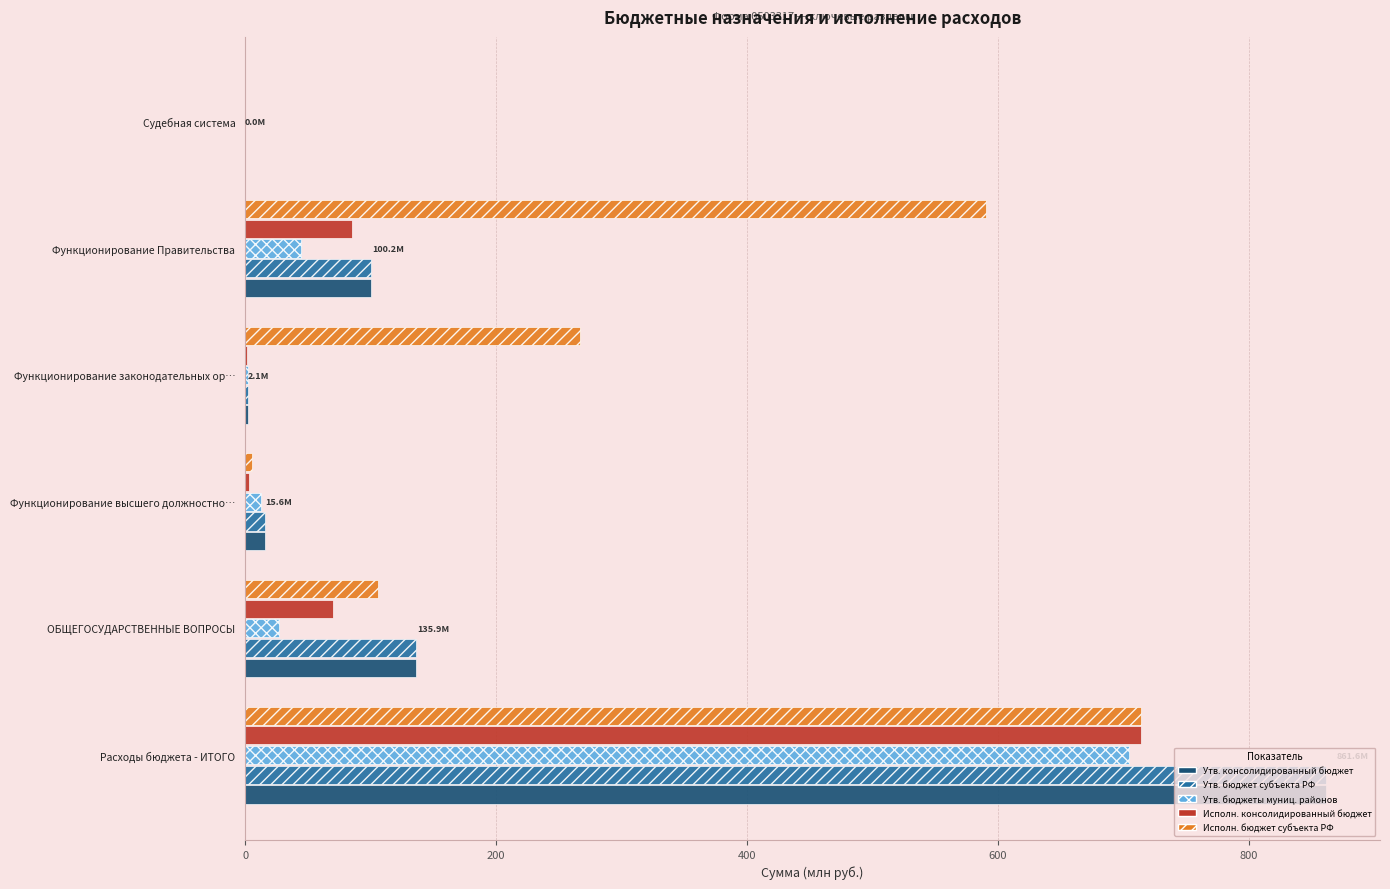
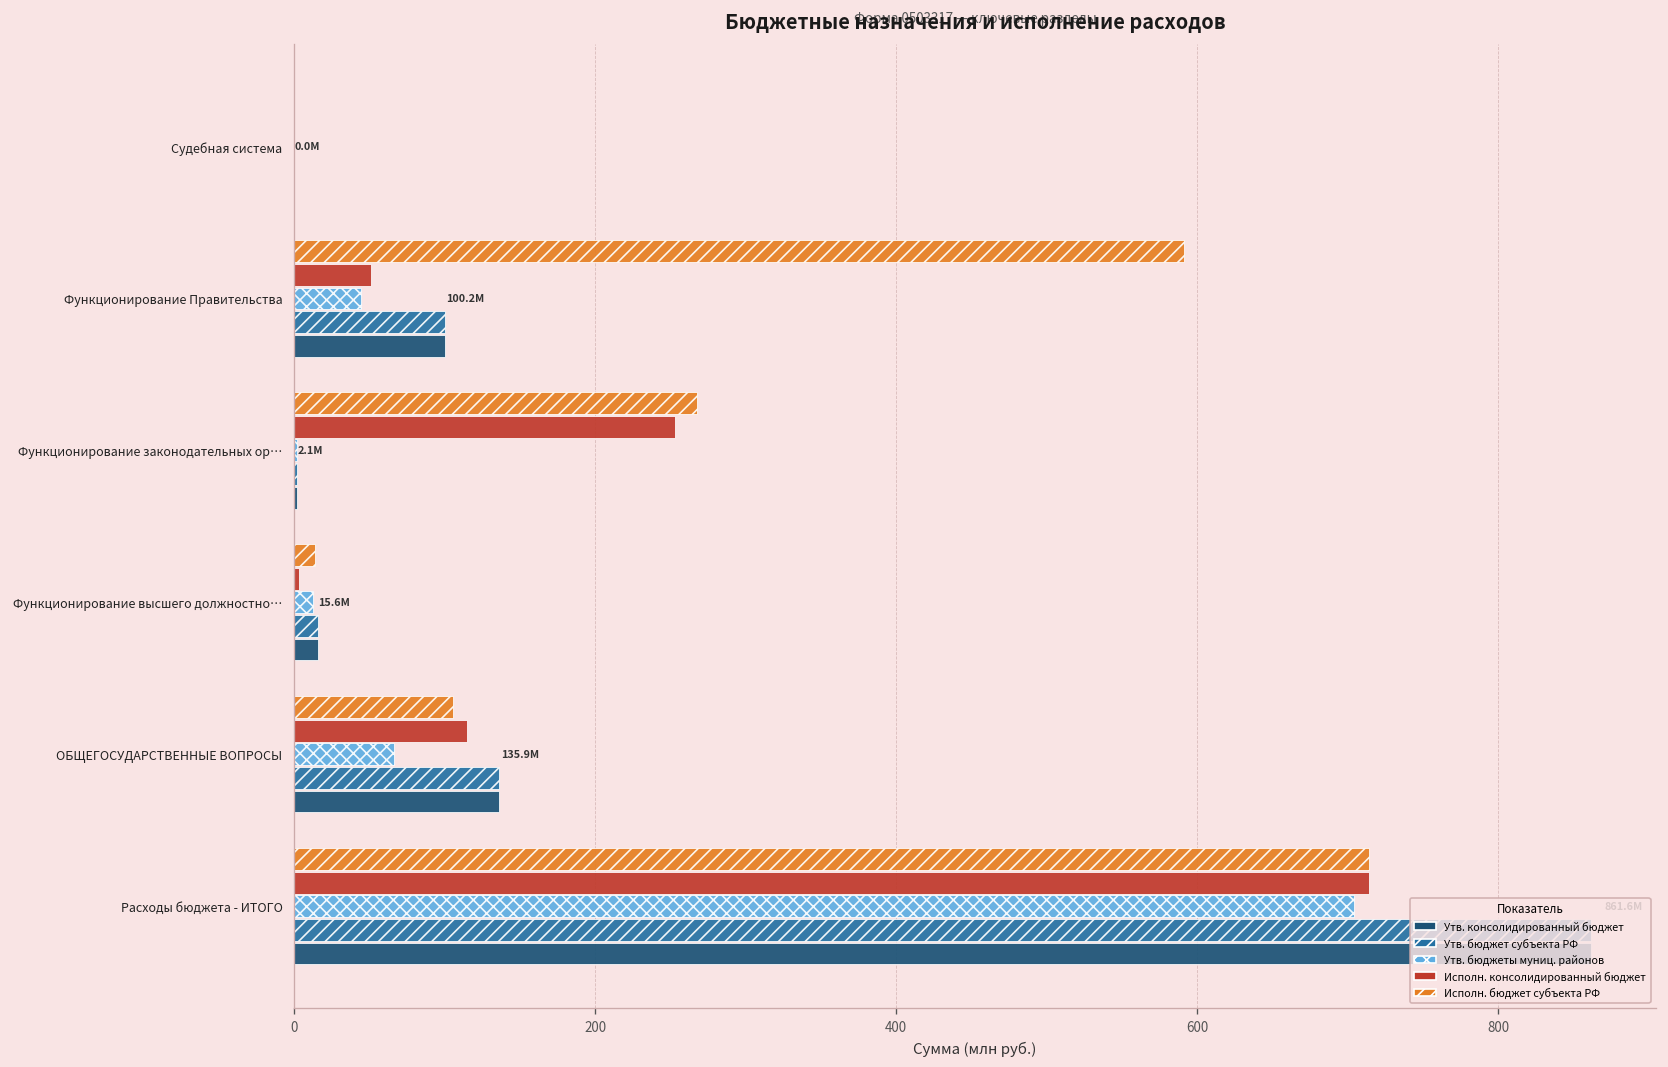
Исполн. консолидированный бюджет, Функционирование Правительства: 85 -> 51
Исполн. консолидированный бюджет, Функционирование законодательных ор…: 2 -> 253
Исполн. бюджет субъекта РФ, Функционирование высшего должностно…: 5 -> 14
Исполн. консолидированный бюджет, ОБЩЕГОСУДАРСТВЕННЫЕ ВОПРОСЫ: 70 -> 115
Утв. бюджеты муниц. районов, ОБЩЕГОСУДАРСТВЕННЫЕ ВОПРОСЫ: 27 -> 66
